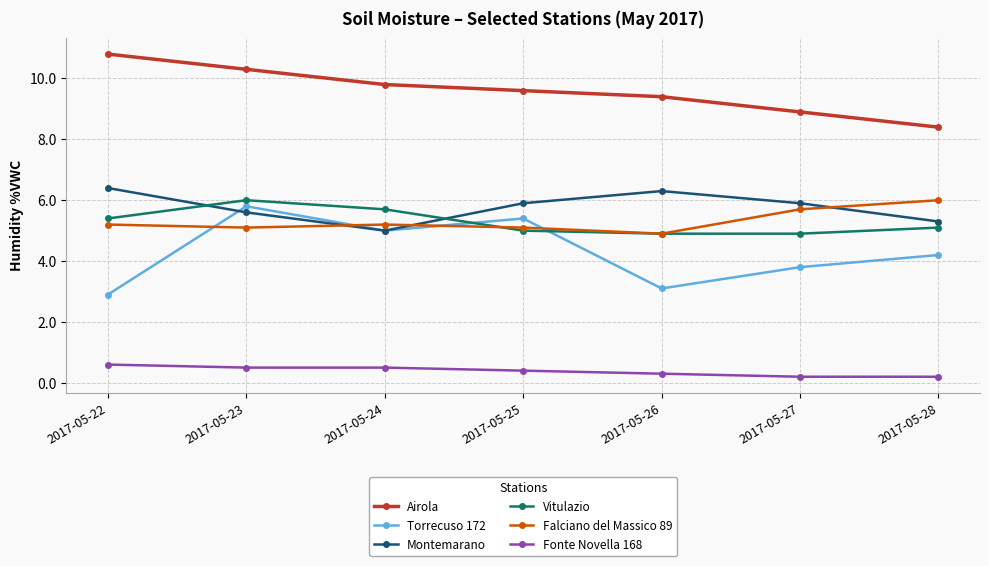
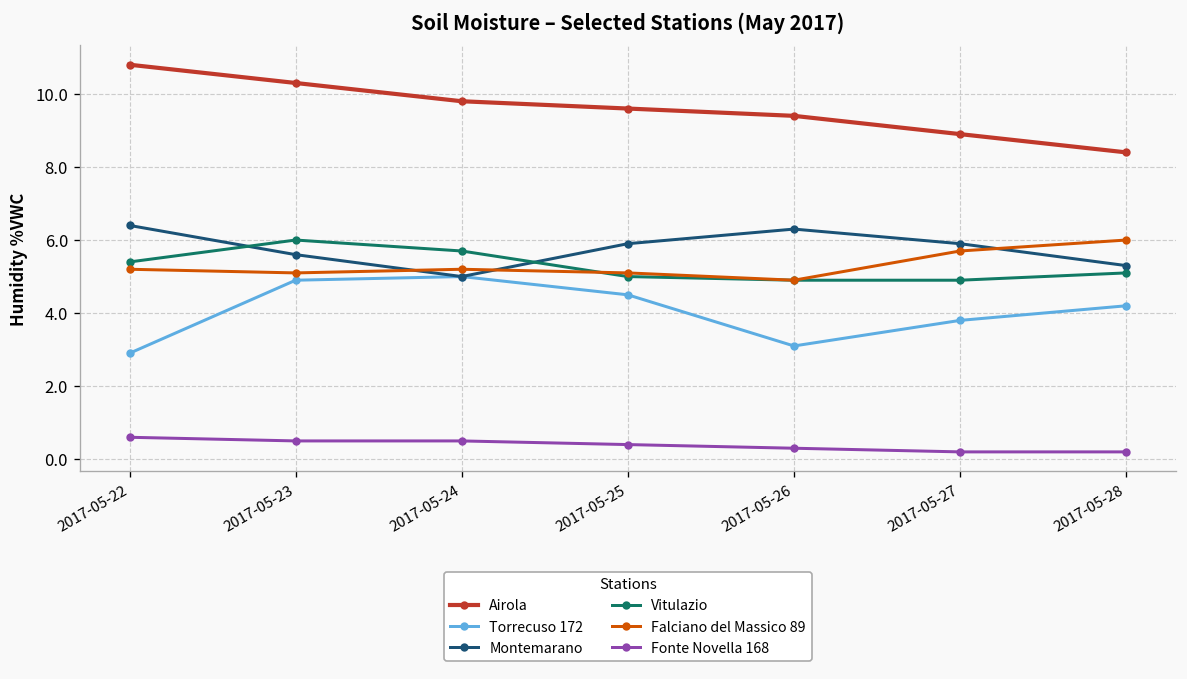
Torrecuso 172, 2017-05-23: 5.8 -> 4.9
Torrecuso 172, 2017-05-25: 5.4 -> 4.5
